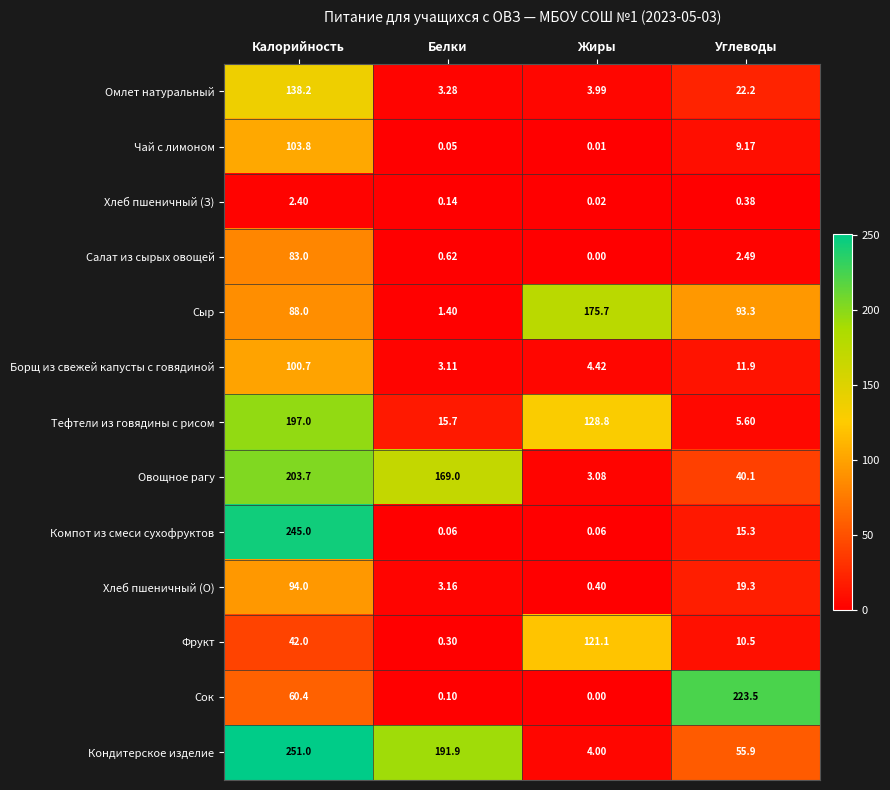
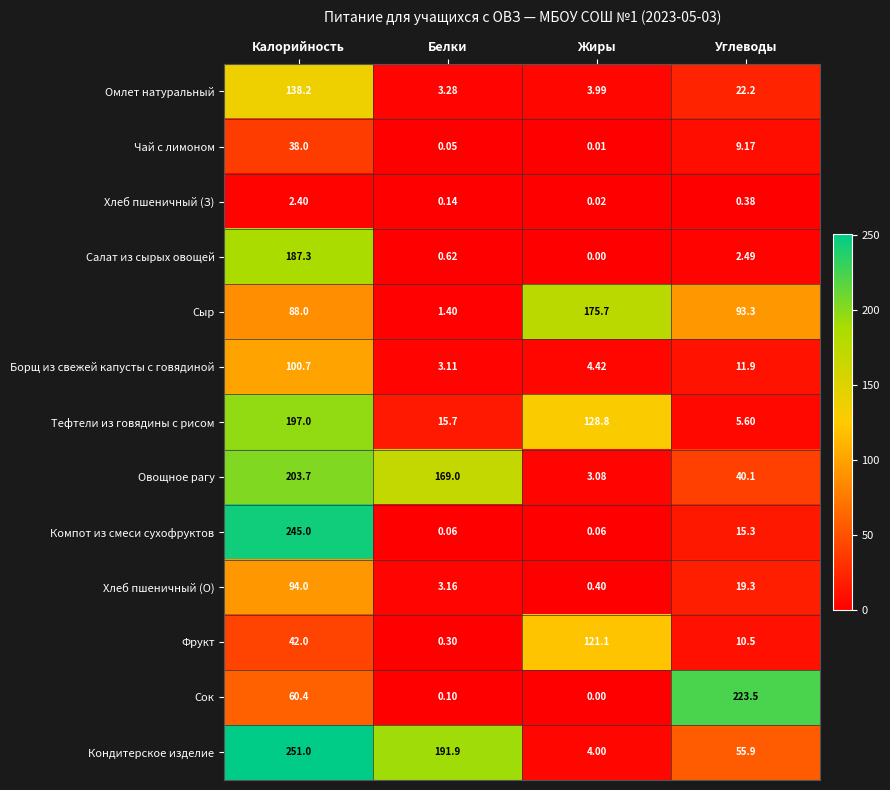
Чай с лимоном, Калорийность: 103.8 -> 38.0
Салат из сырых овощей, Калорийность: 83.0 -> 187.3
